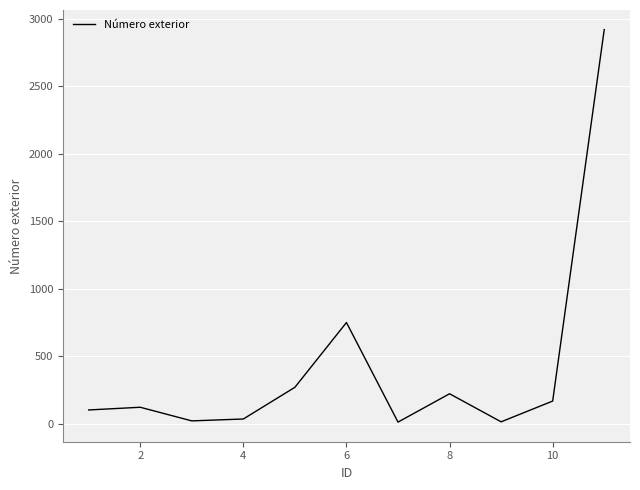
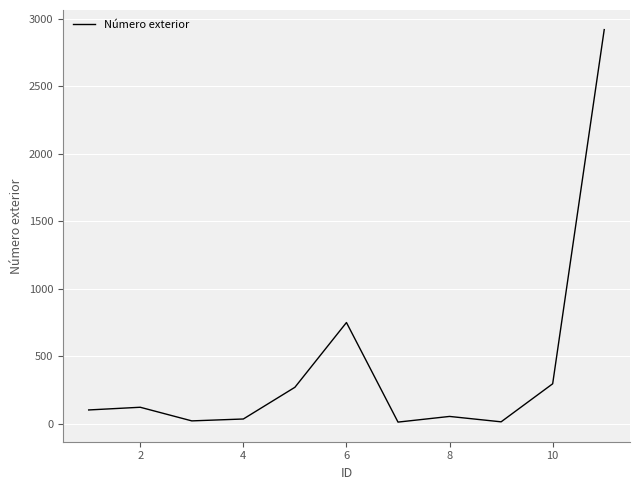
8: 220 -> 50
10: 170 -> 300
